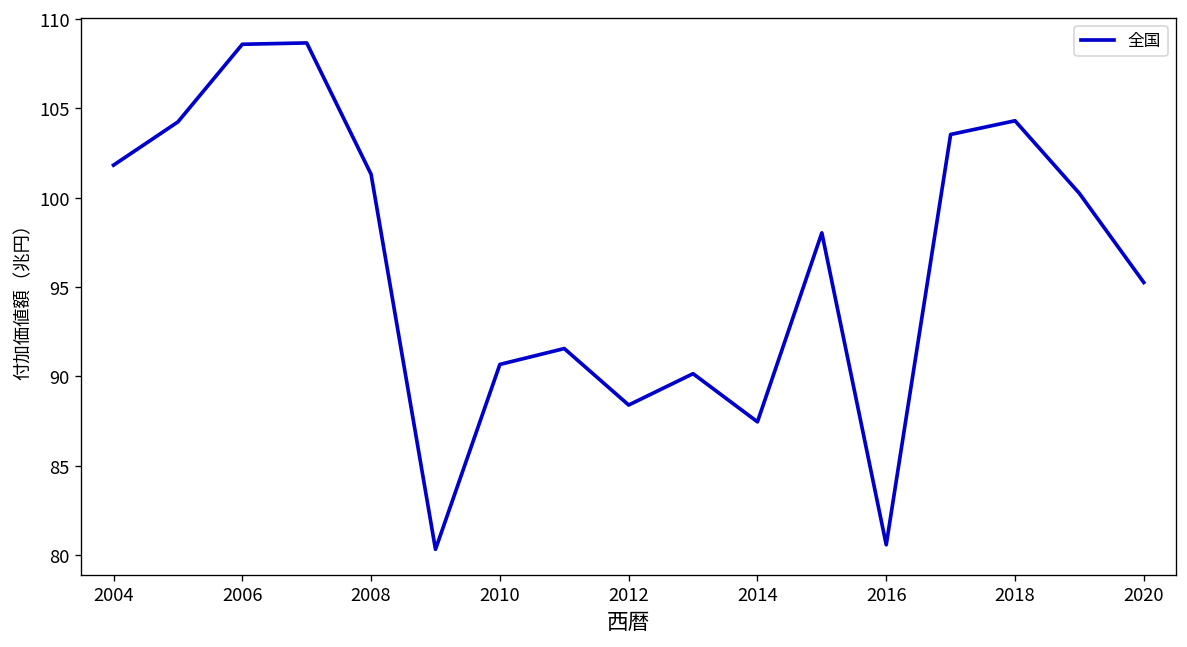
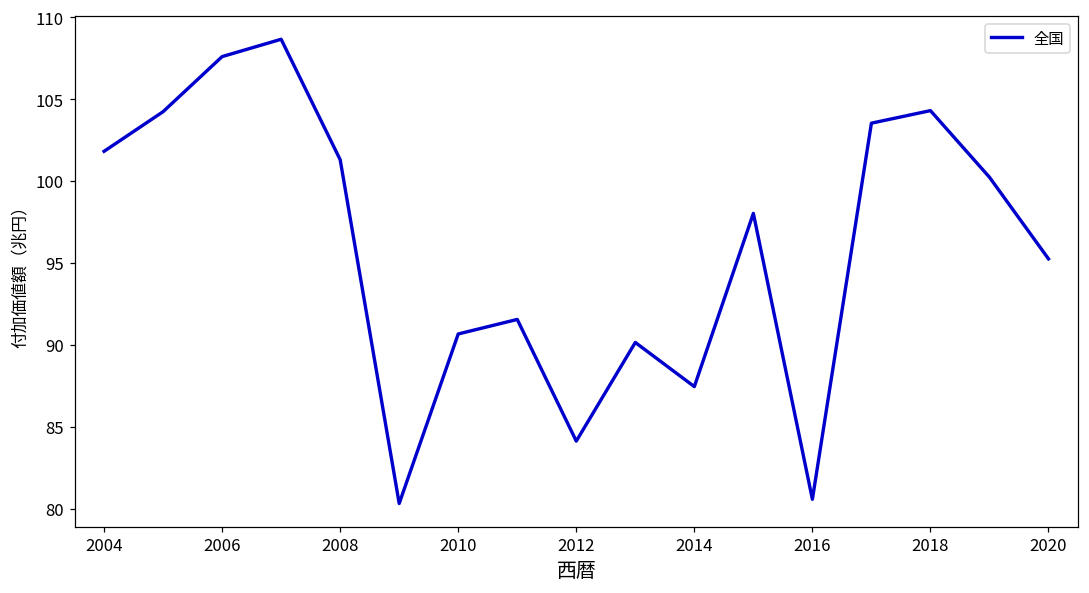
2006: 108.6 -> 107.6
2012: 88.4 -> 84.1
